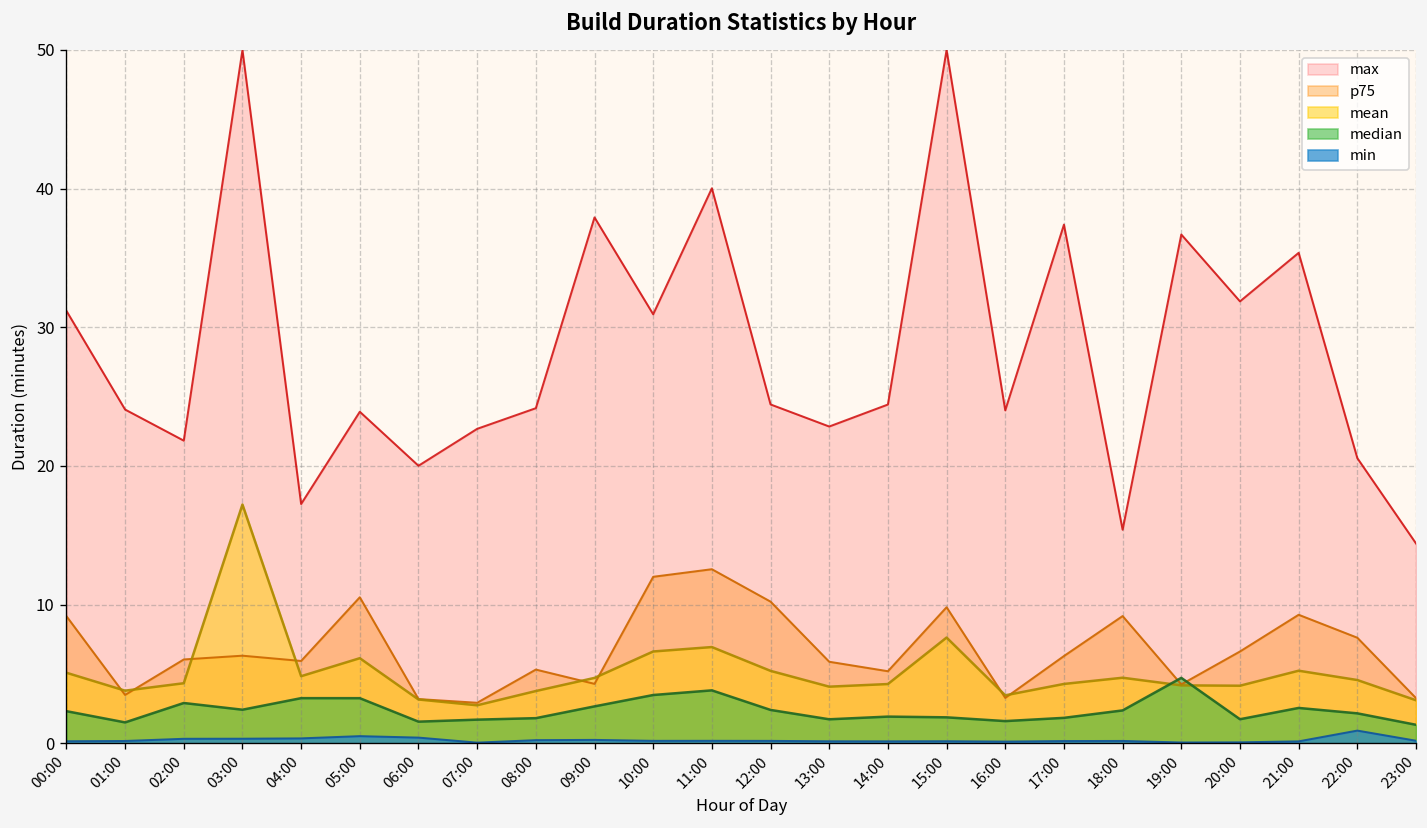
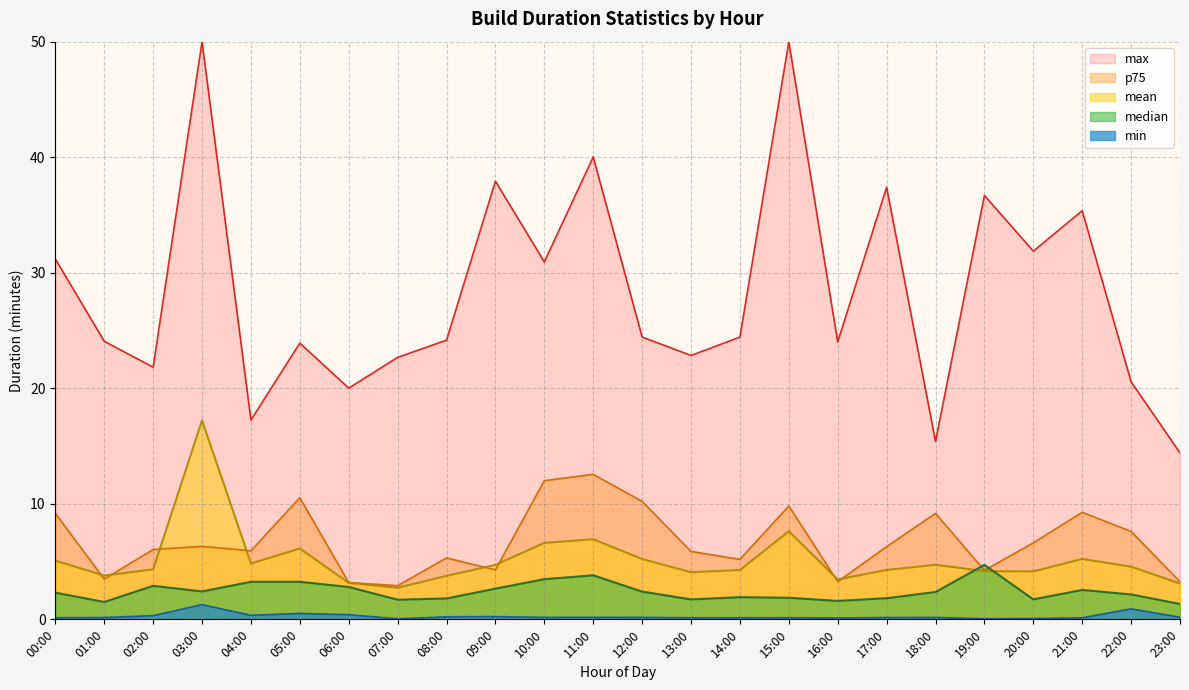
min, 03:00: 0.3 -> 1.3
median, 06:00: 1.6 -> 2.8
